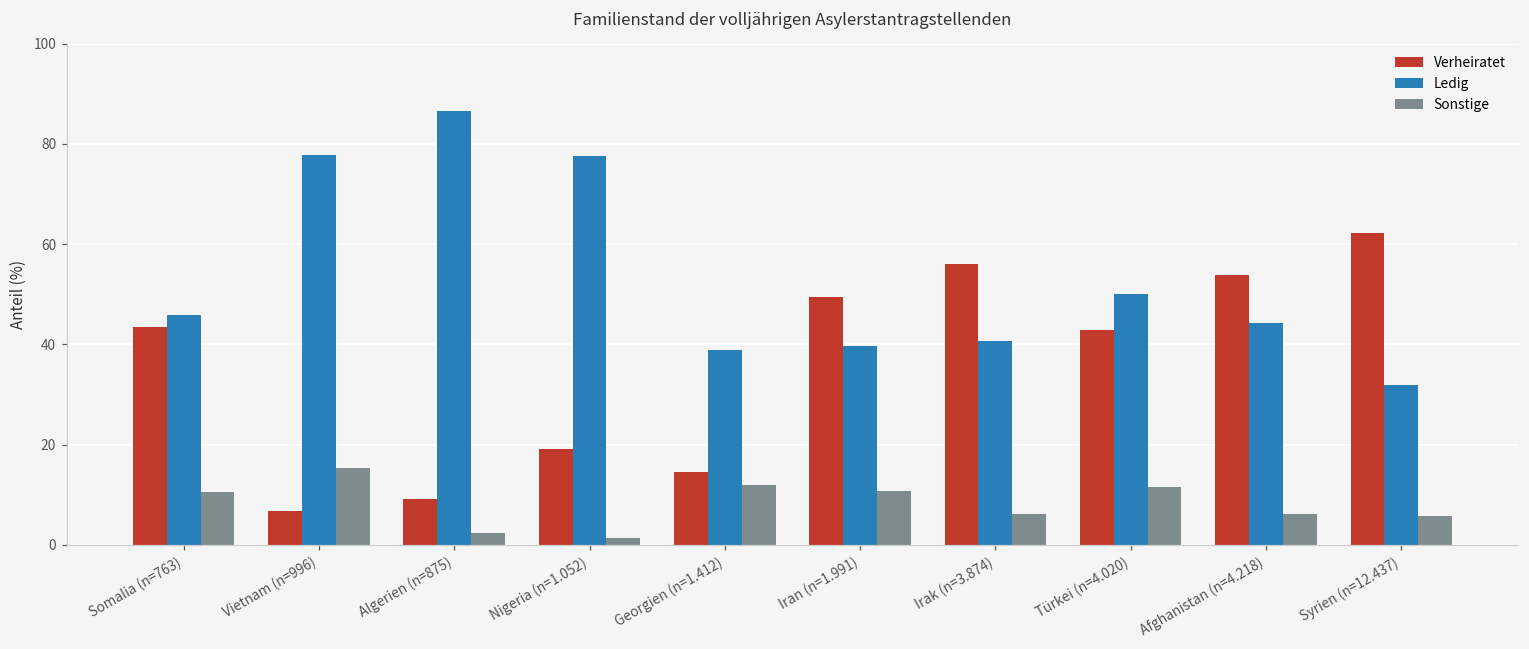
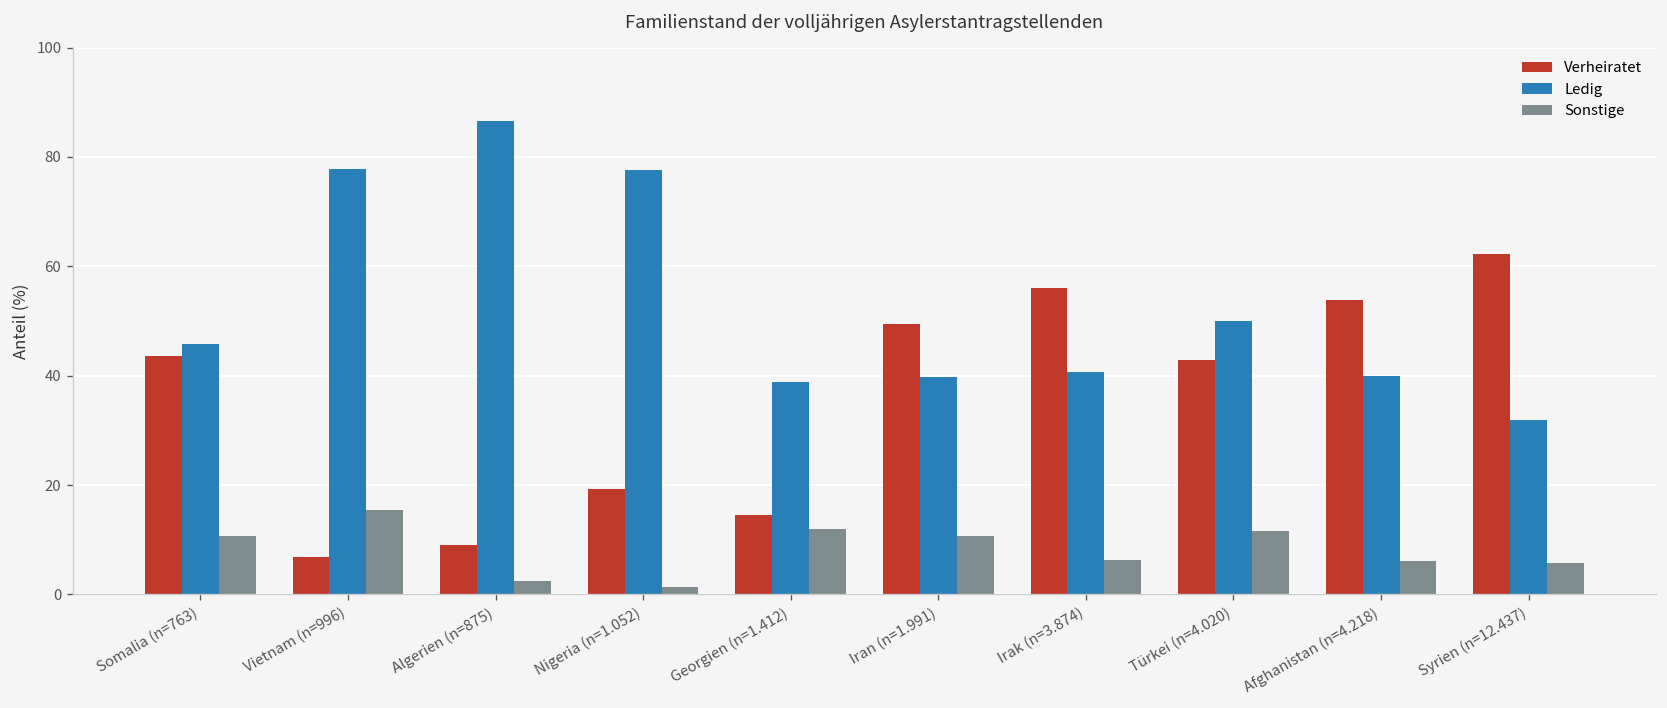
Ledig, Afghanistan (n=4.218): 44 -> 40
